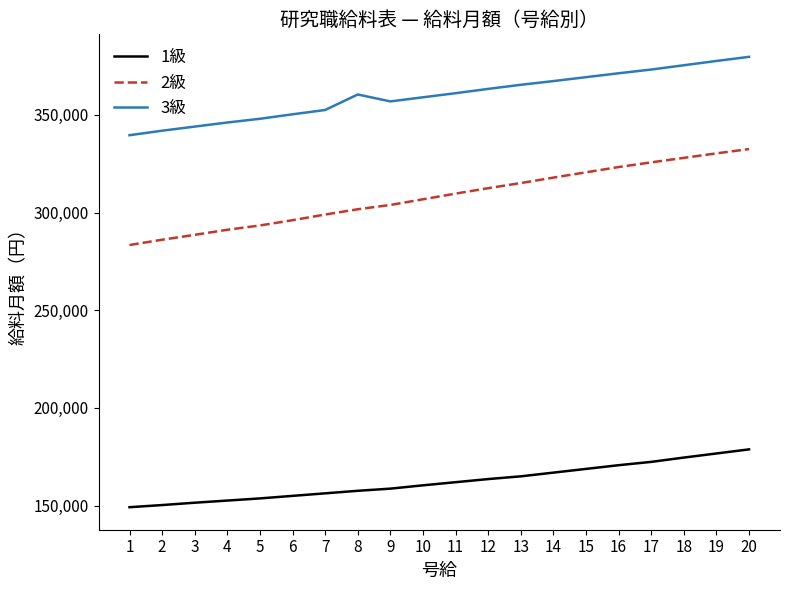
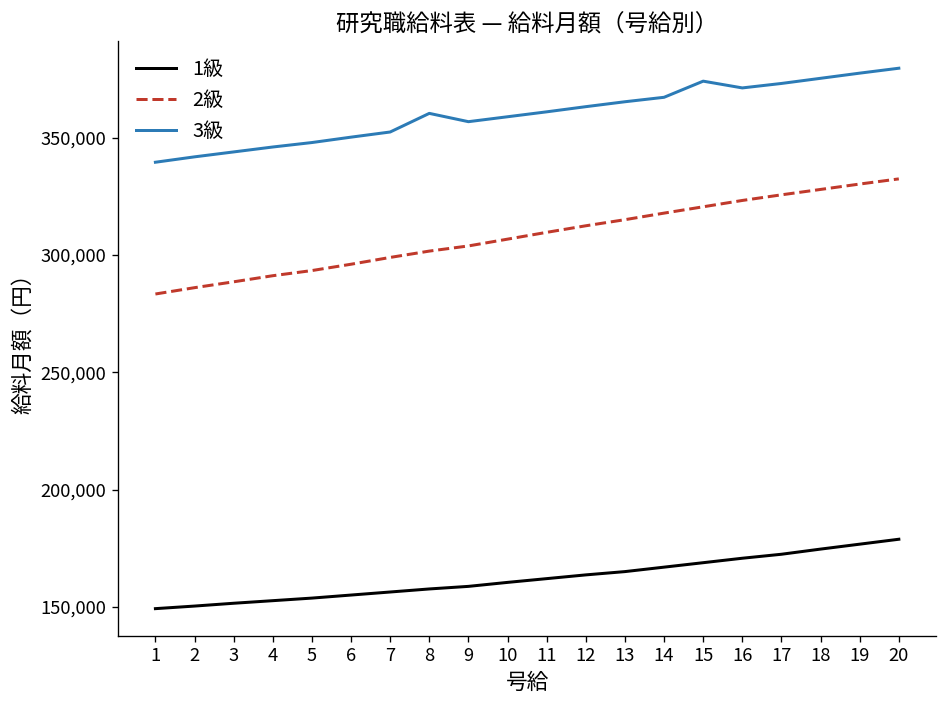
3級, 15: 369,000 -> 374,000
